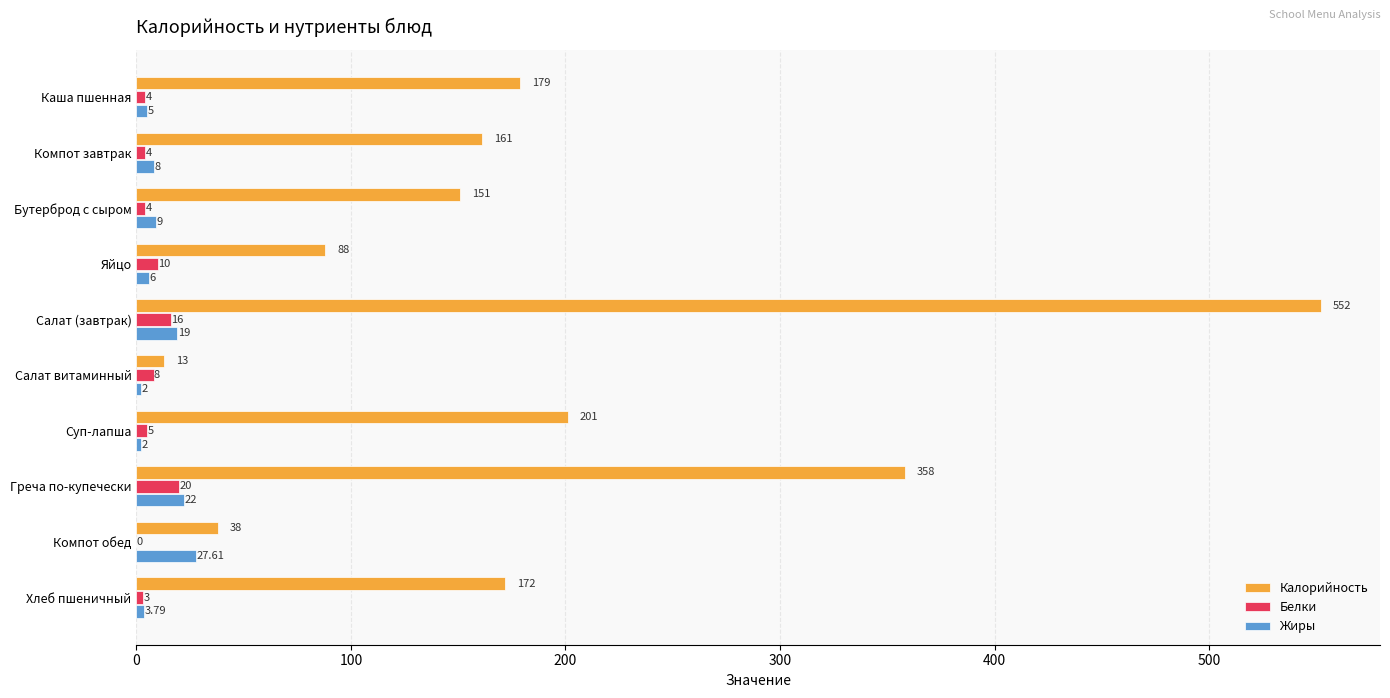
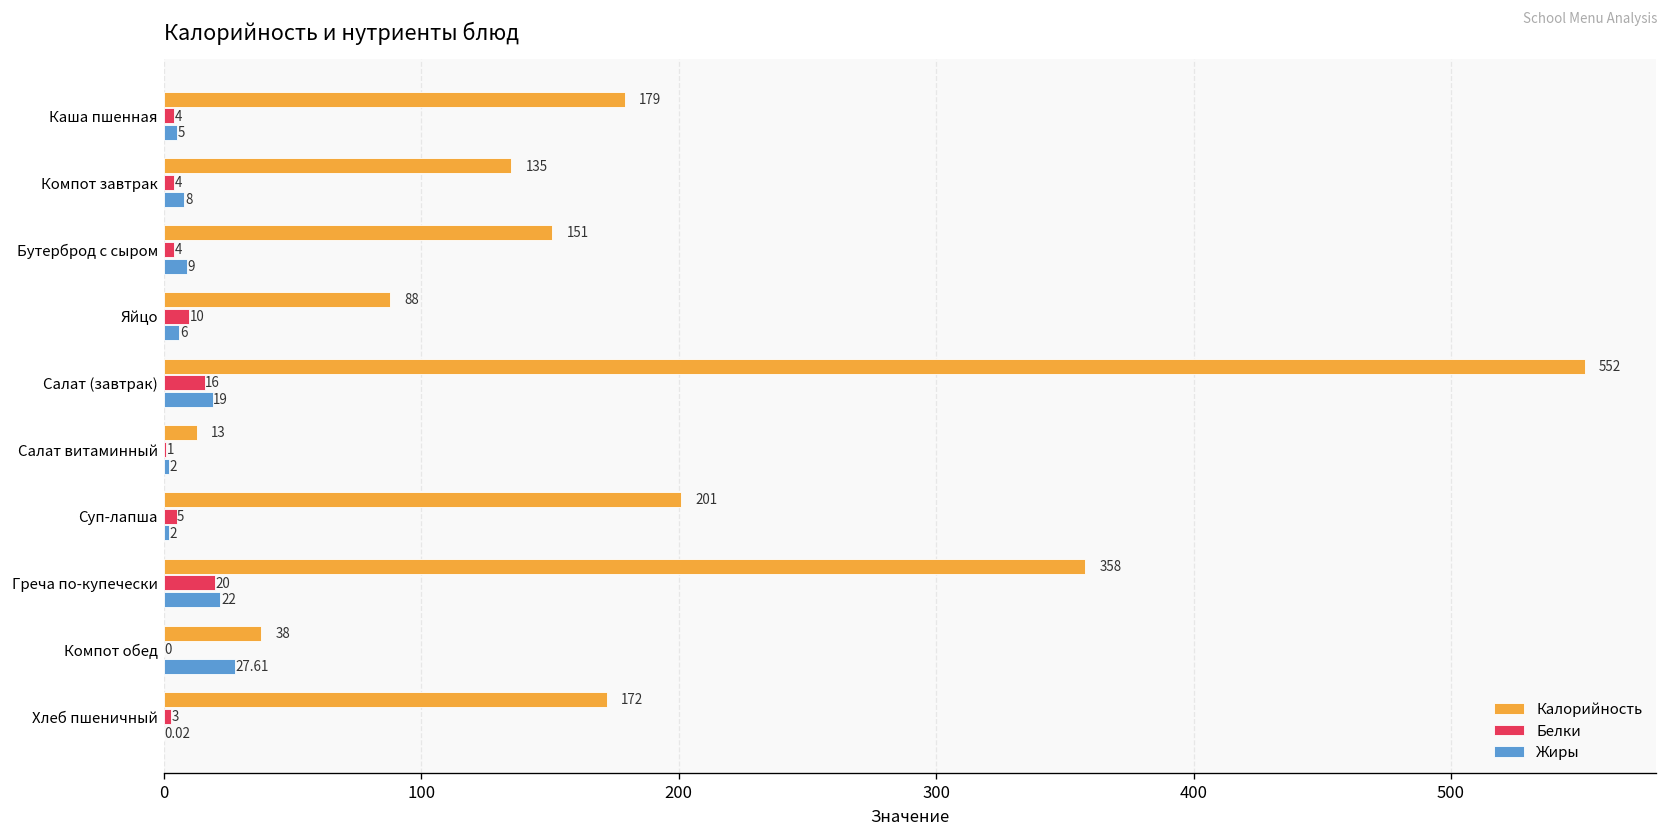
Калорийность, Компот завтрак: 161 -> 135
Белки, Салат витаминный: 8 -> 1
Жиры, Хлеб пшеничный: 3.79 -> 0.02
